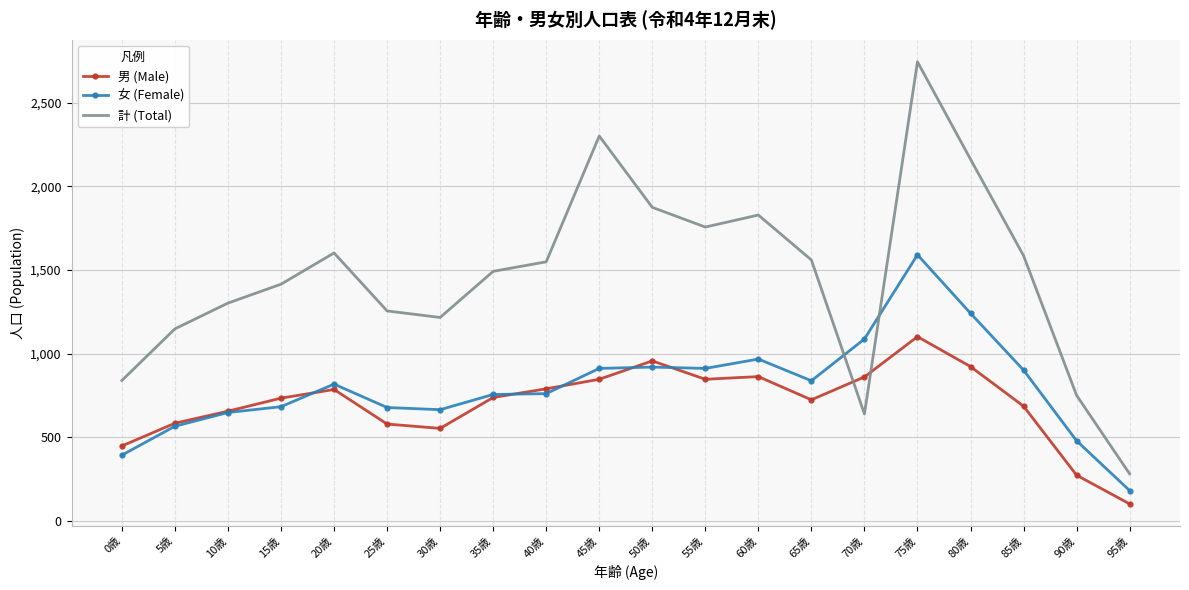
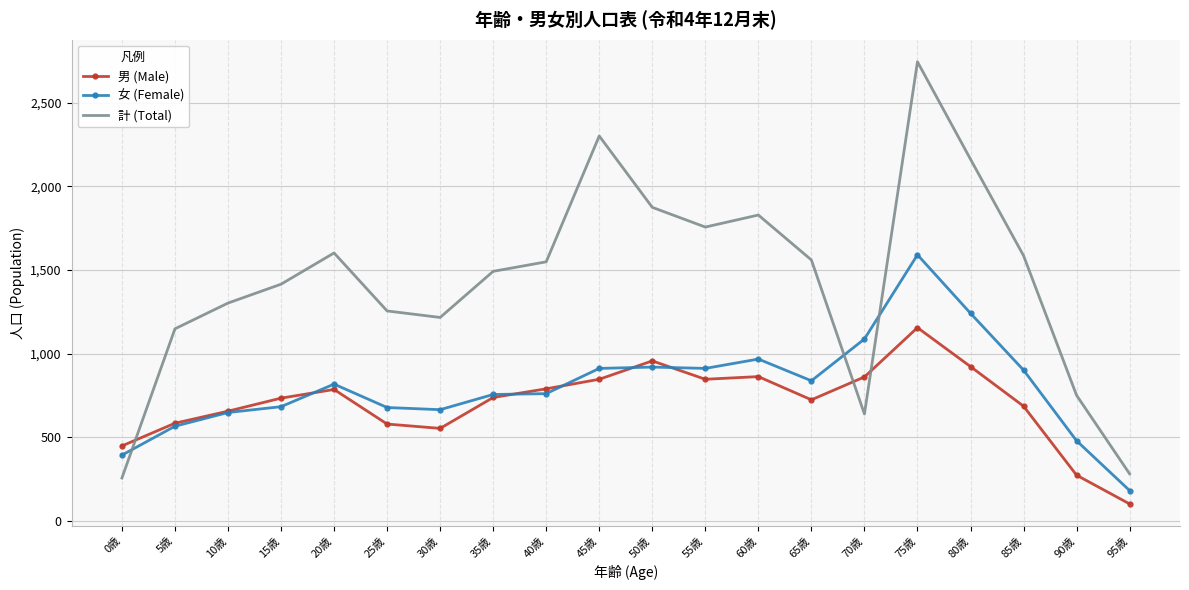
計 (Total), 0歳: 840 -> 260
男 (Male), 75歳: 1,100 -> 1,160
